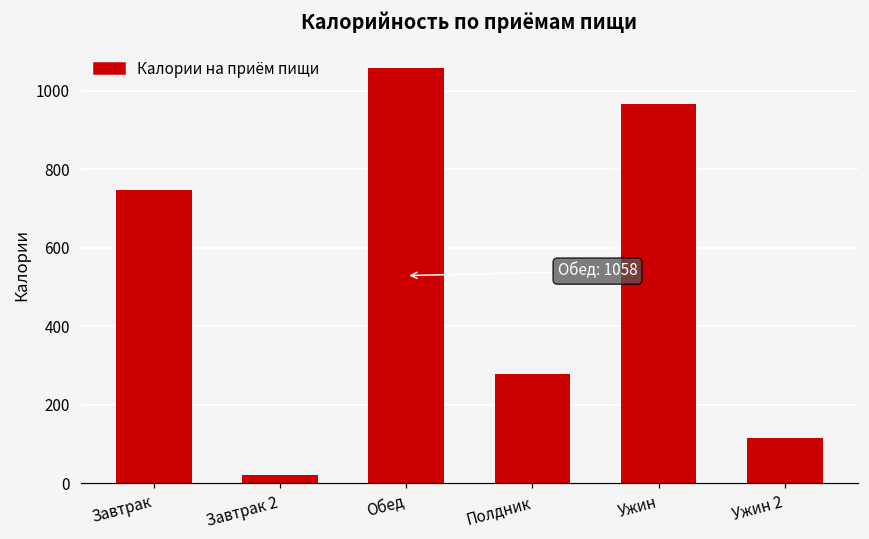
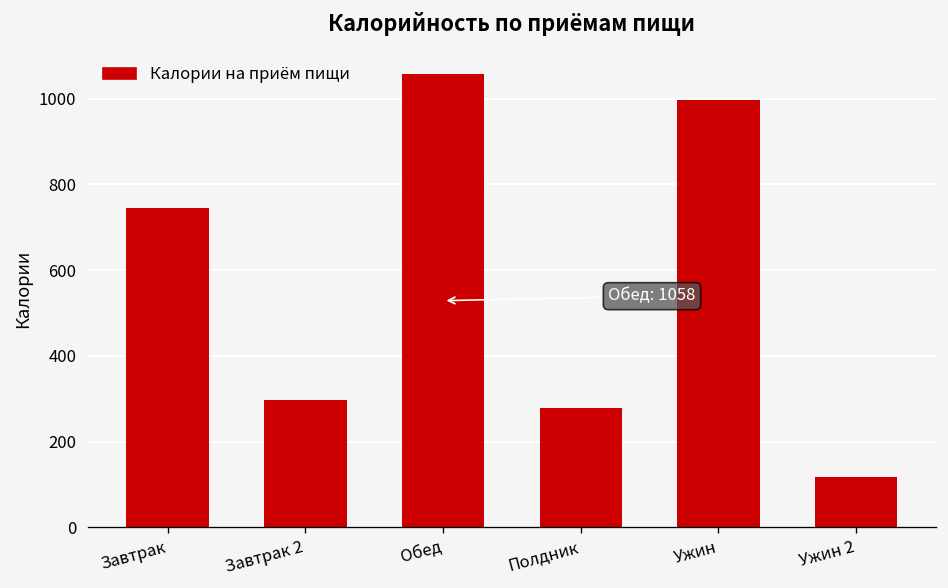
Завтрак 2: 20 -> 300
Ужин: 970 -> 1000
